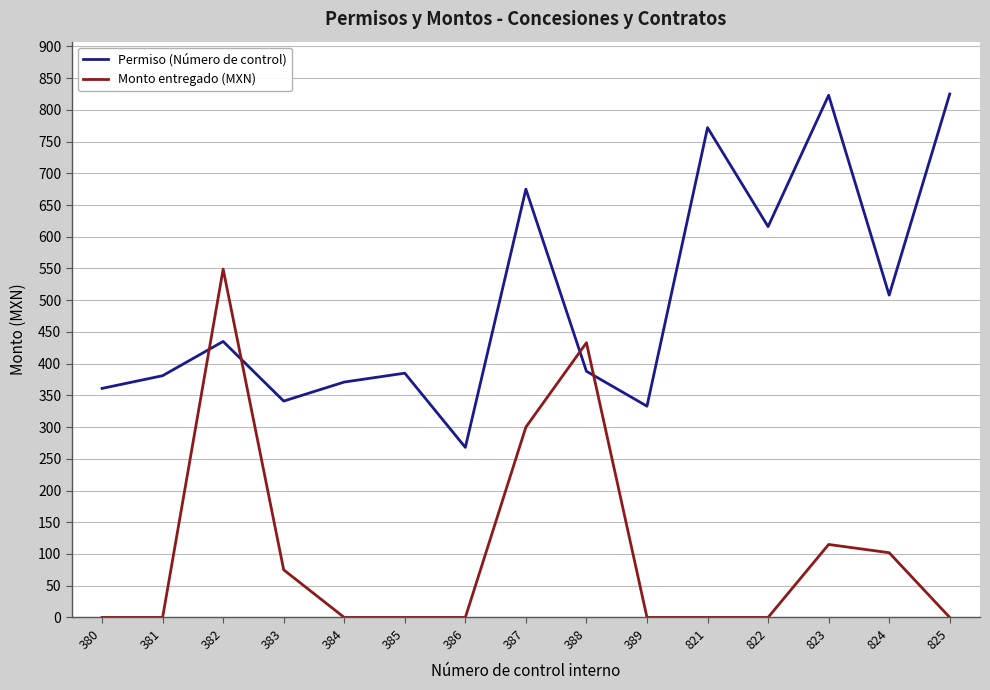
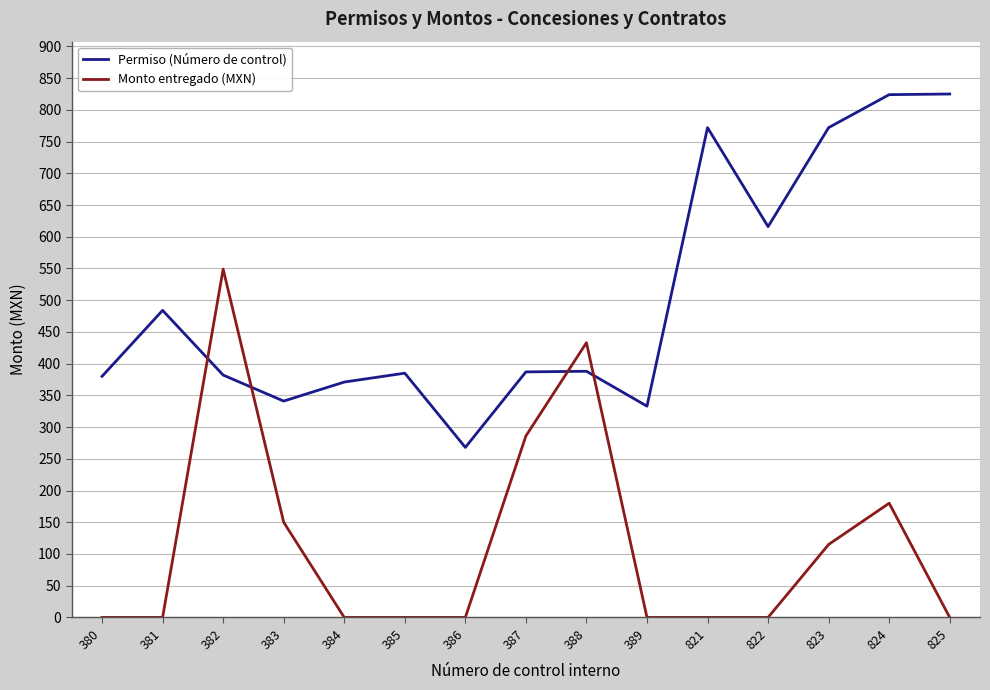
Permiso (Número de control), 380: 360 -> 380
Permiso (Número de control), 381: 380 -> 480
Permiso (Número de control), 382: 440 -> 380
Monto entregado (MXN), 383: 80 -> 150
Permiso (Número de control), 387: 680 -> 390
Monto entregado (MXN), 387: 300 -> 290
Permiso (Número de control), 823: 820 -> 770
Permiso (Número de control), 824: 510 -> 820
Monto entregado (MXN), 824: 100 -> 180
